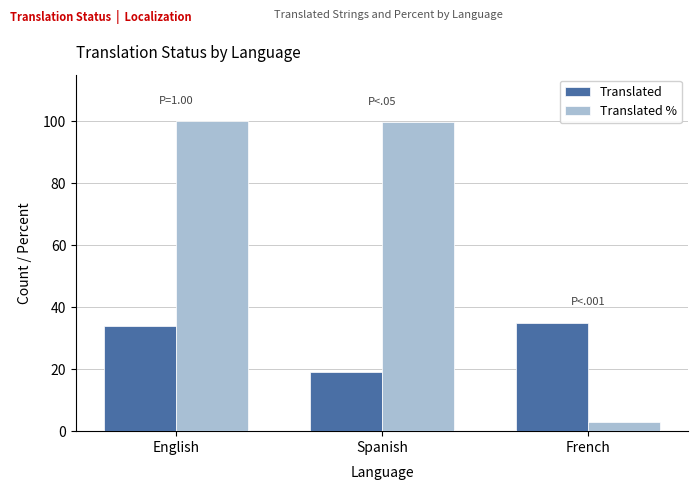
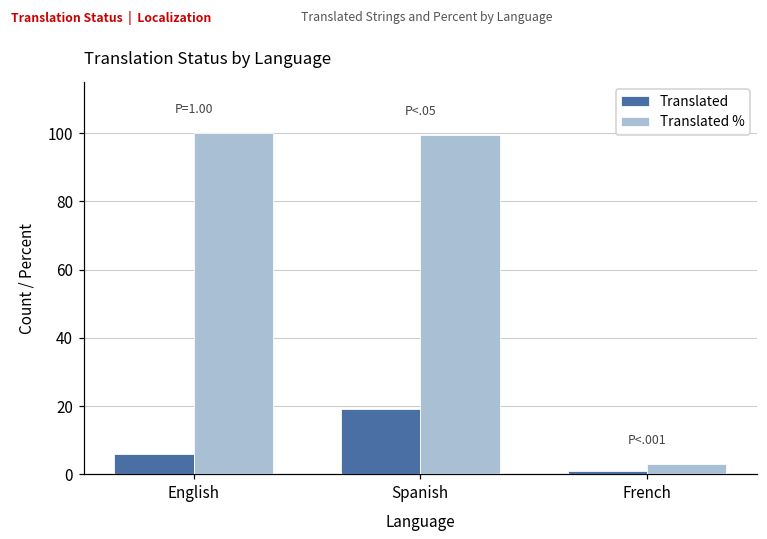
Translated, English: 34 -> 6
Translated, French: 35 -> 1
